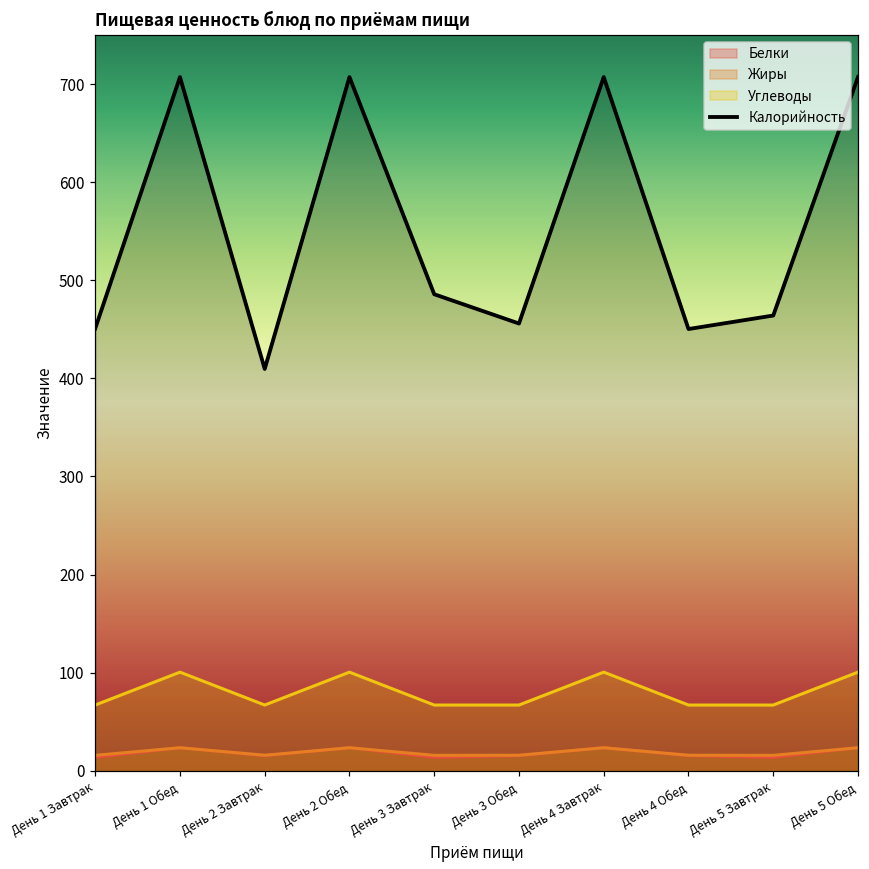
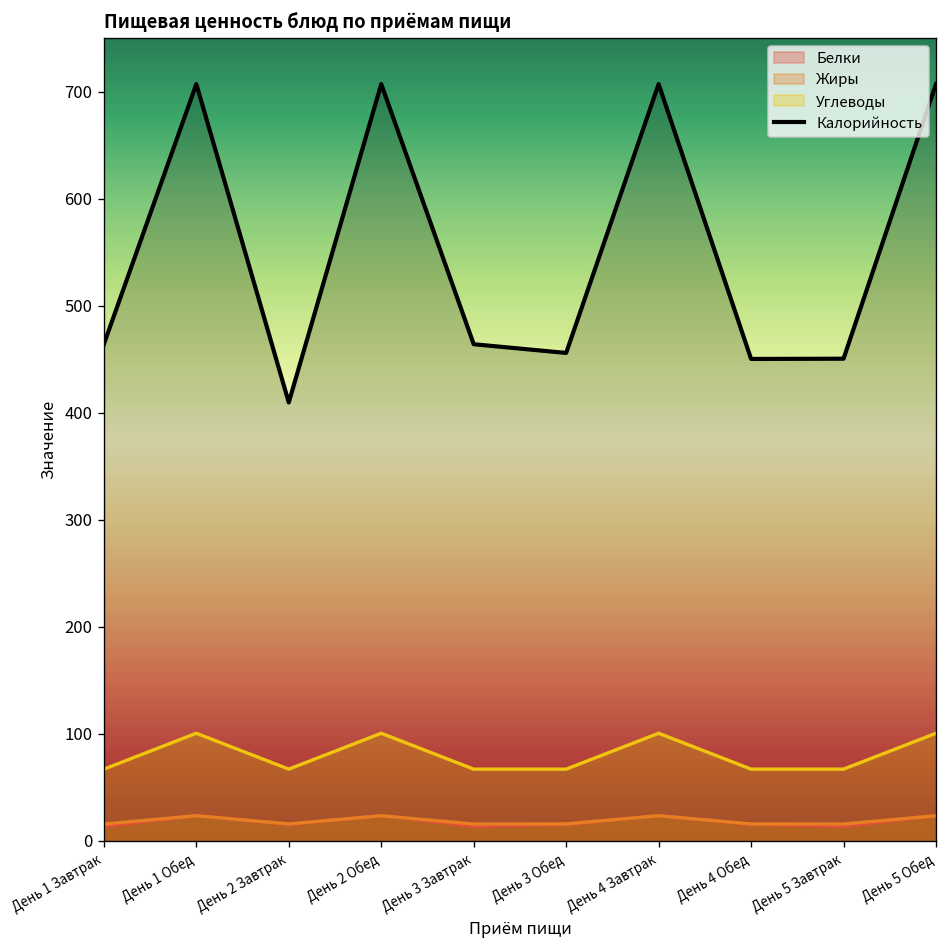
Калорийность, День 1 Завтрак: 450 -> 460
Калорийность, День 3 Завтрак: 490 -> 460
Калорийность, День 5 Завтрак: 460 -> 450
